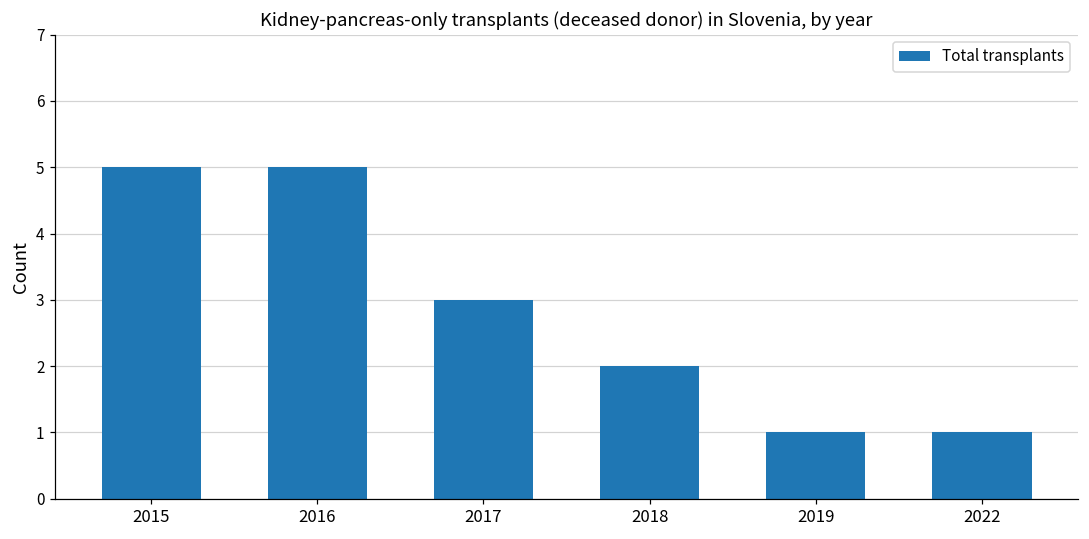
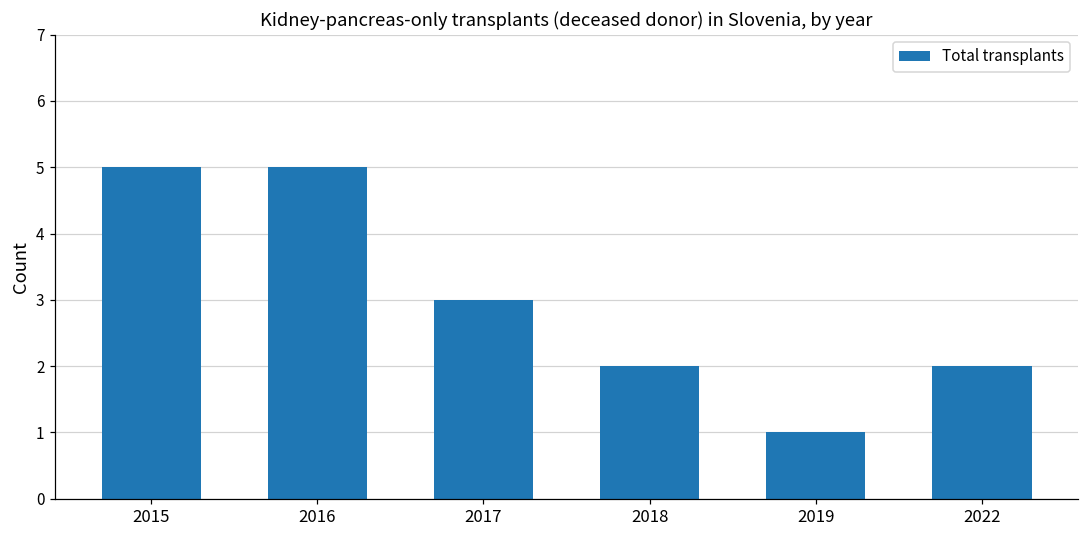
2022: 1 -> 2
